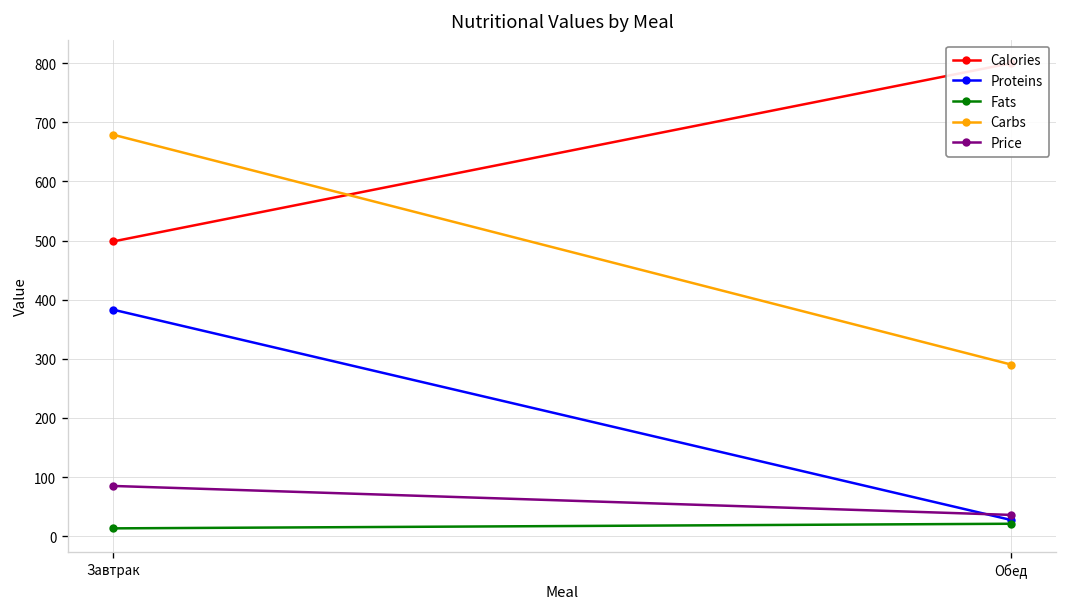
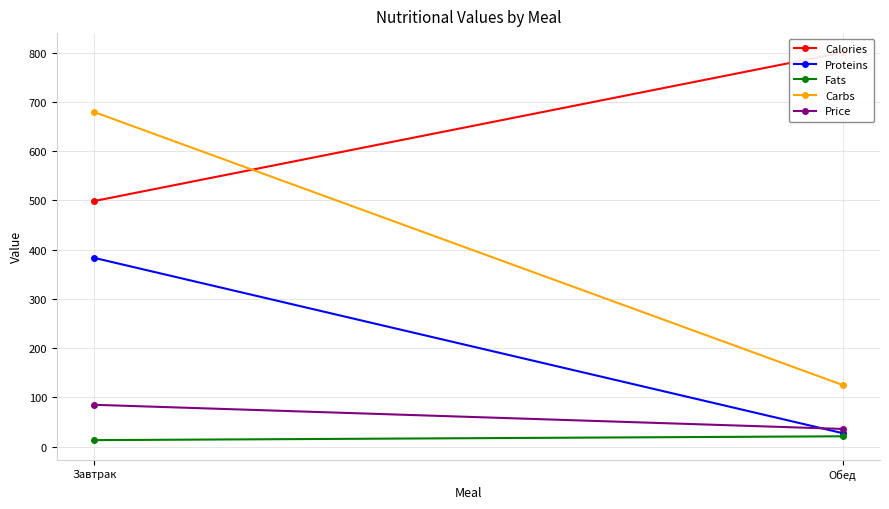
Carbs, Обед: 290 -> 130
